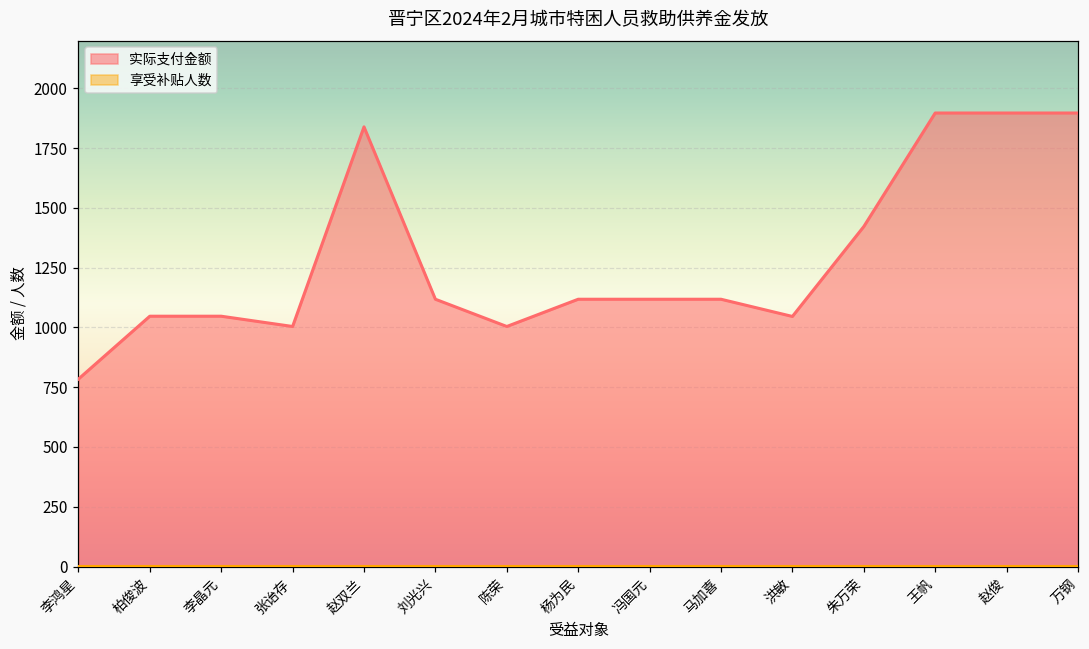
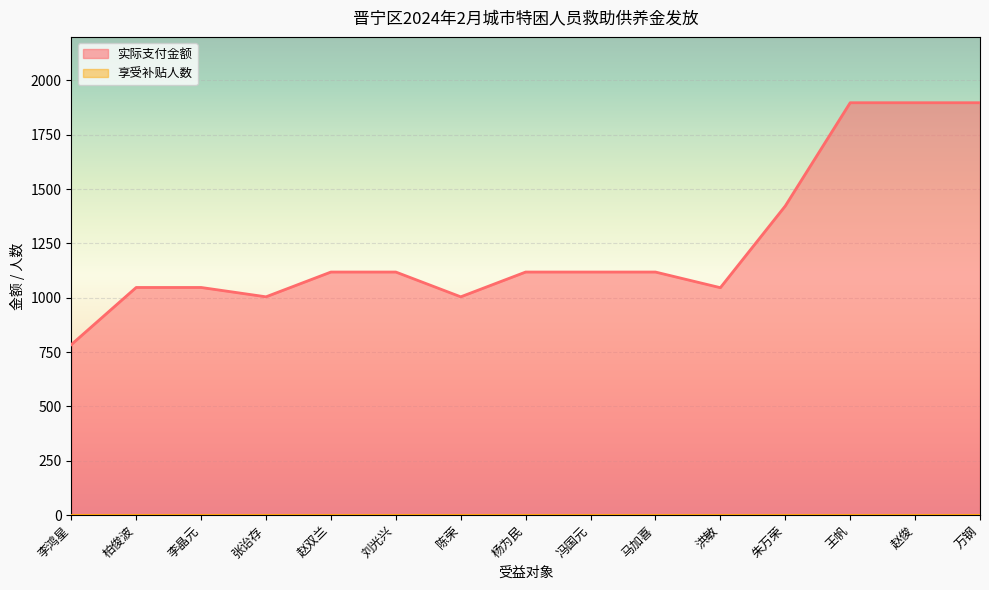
实际支付金额, 赵双兰: 1840 -> 1120
